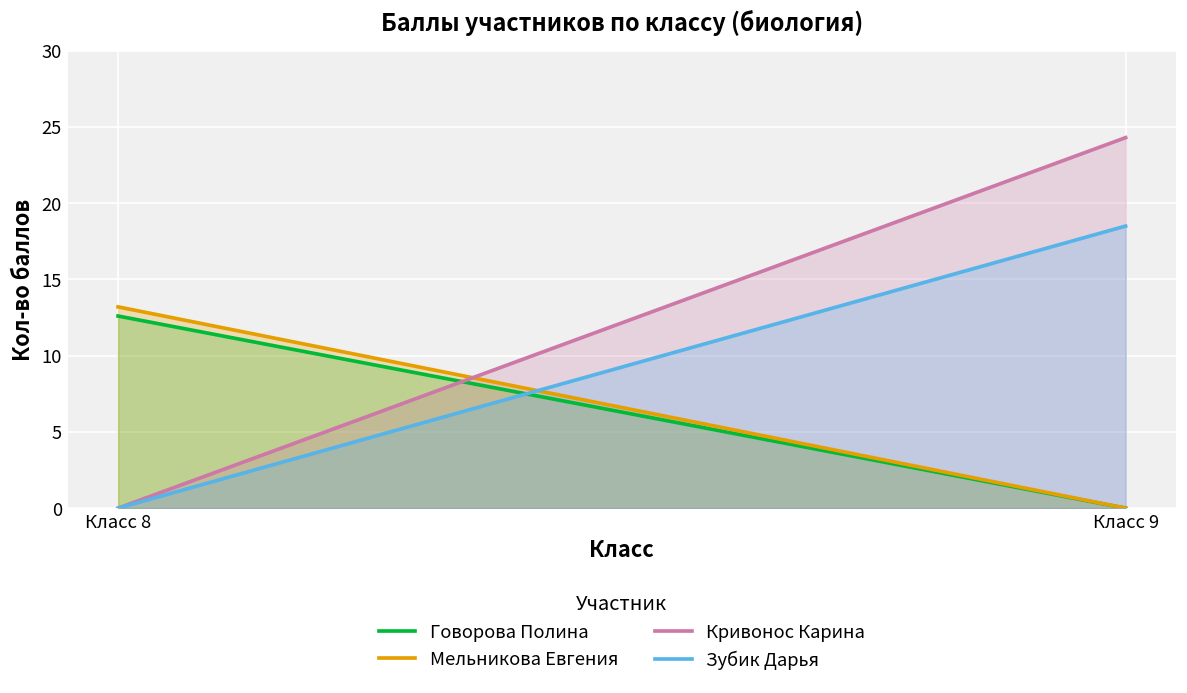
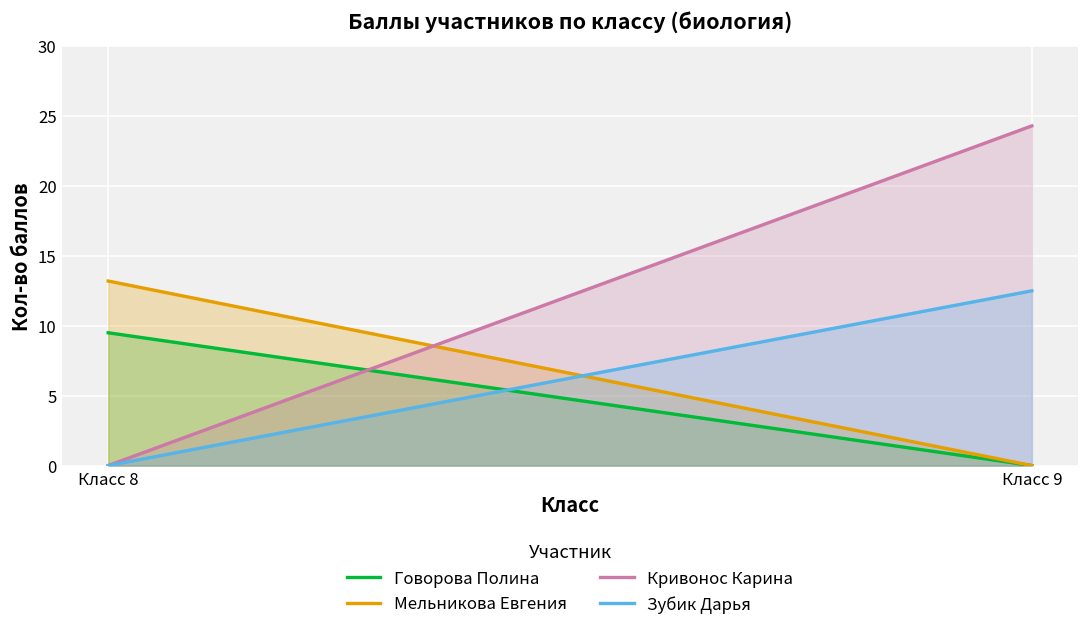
Говорова Полина, Класс 8: 12.6 -> 9.5
Зубик Дарья, Класс 9: 18.5 -> 12.5
